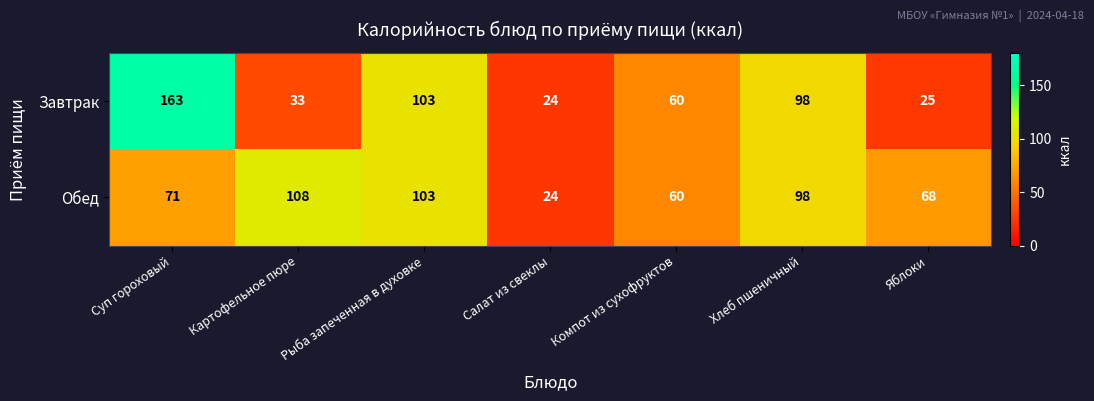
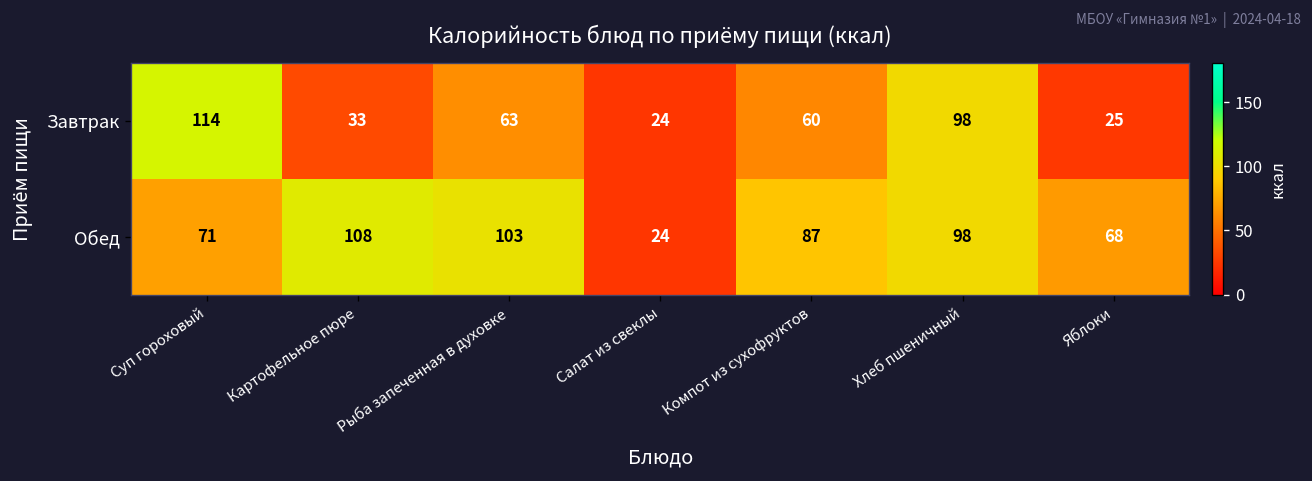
Завтрак, Суп гороховый: 163 -> 114
Завтрак, Рыба запеченная в духовке: 103 -> 63
Обед, Компот из сухофруктов: 60 -> 87
